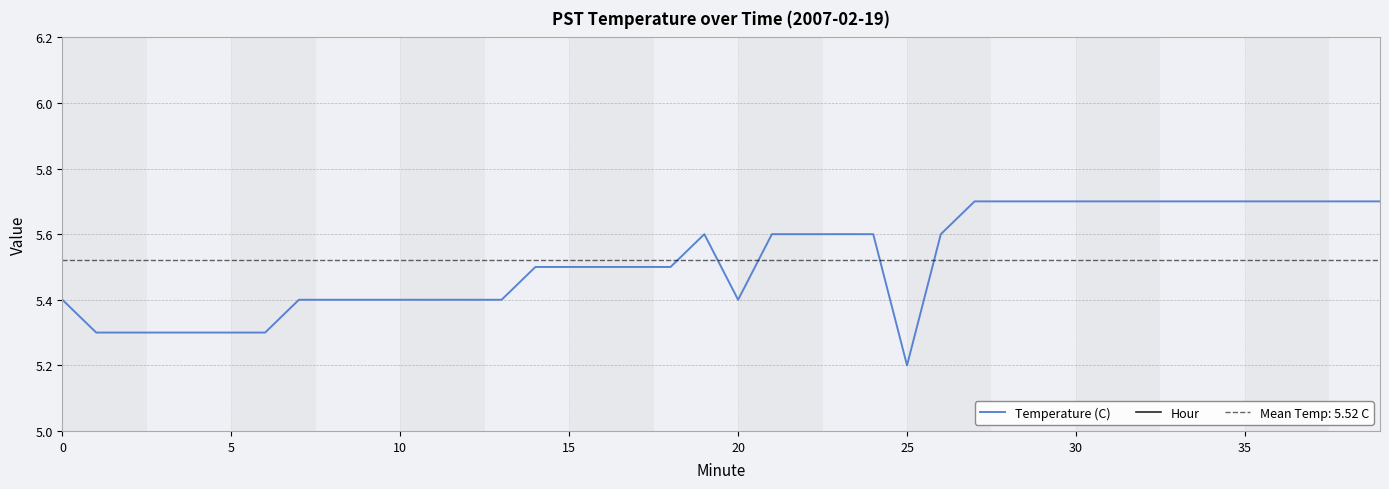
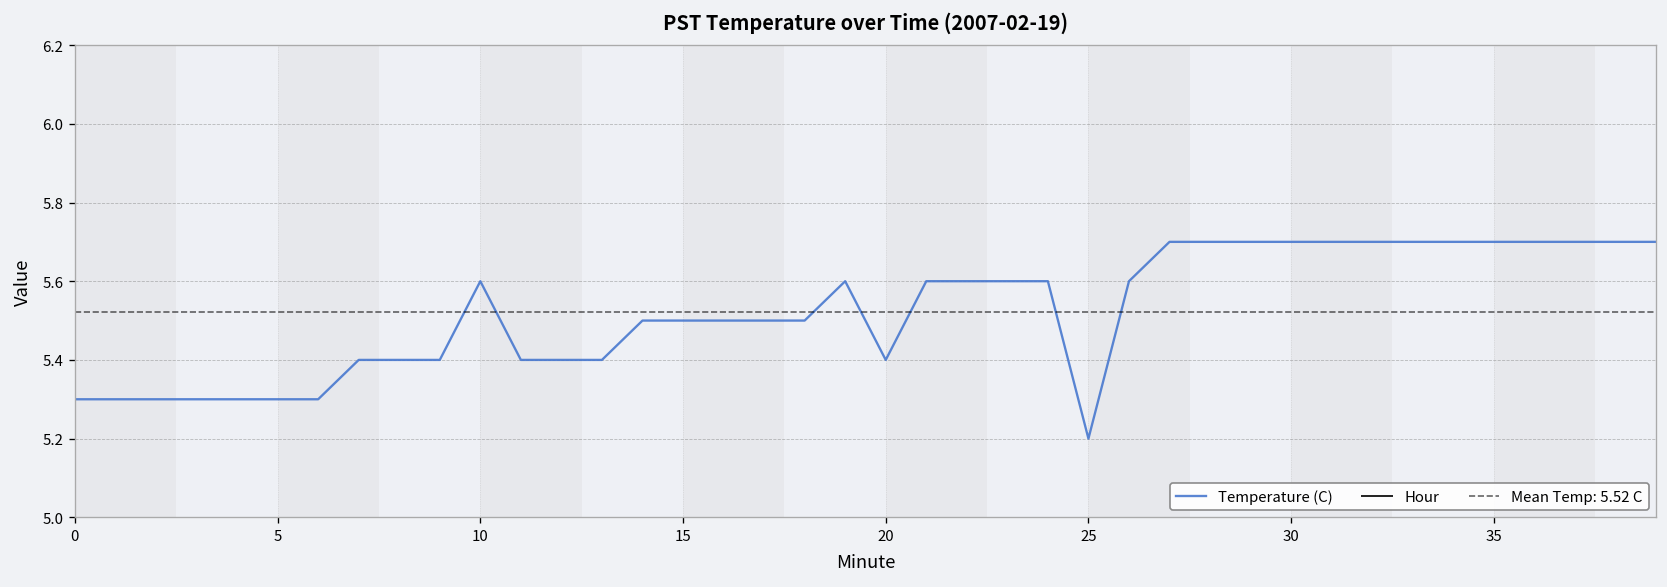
Temperature (C), 0: 5.4 -> 5.3
Temperature (C), 10: 5.4 -> 5.6
